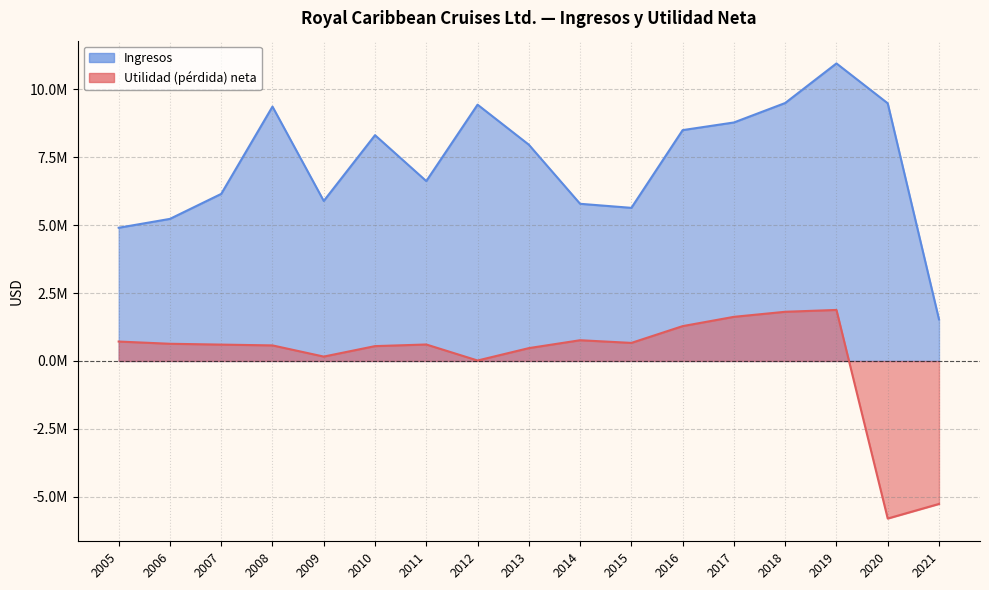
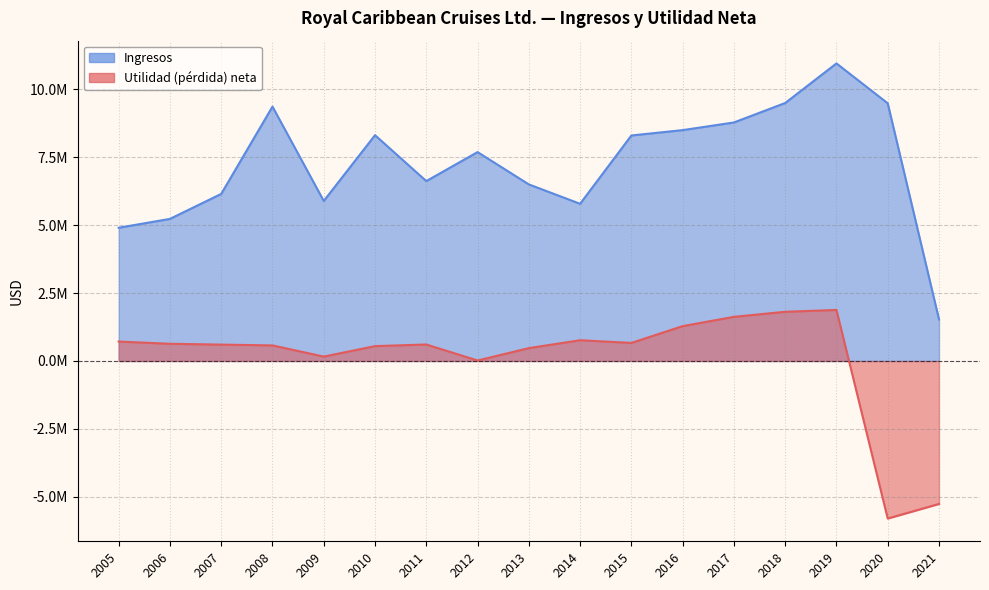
Ingresos, 2012: 9400000 -> 7700000
Ingresos, 2013: 8000000 -> 6500000
Ingresos, 2015: 5600000 -> 8300000
